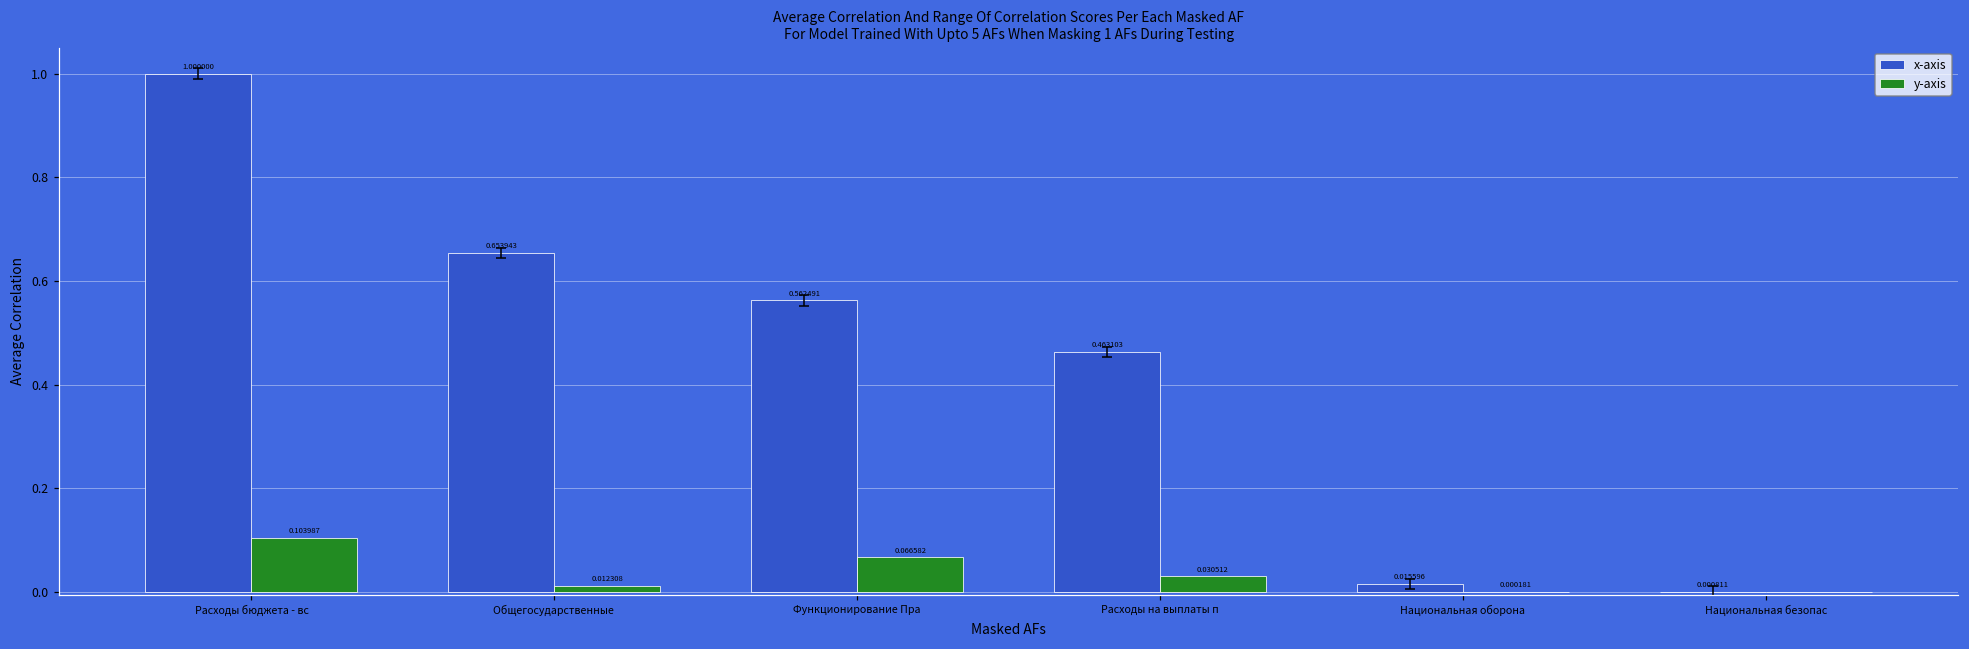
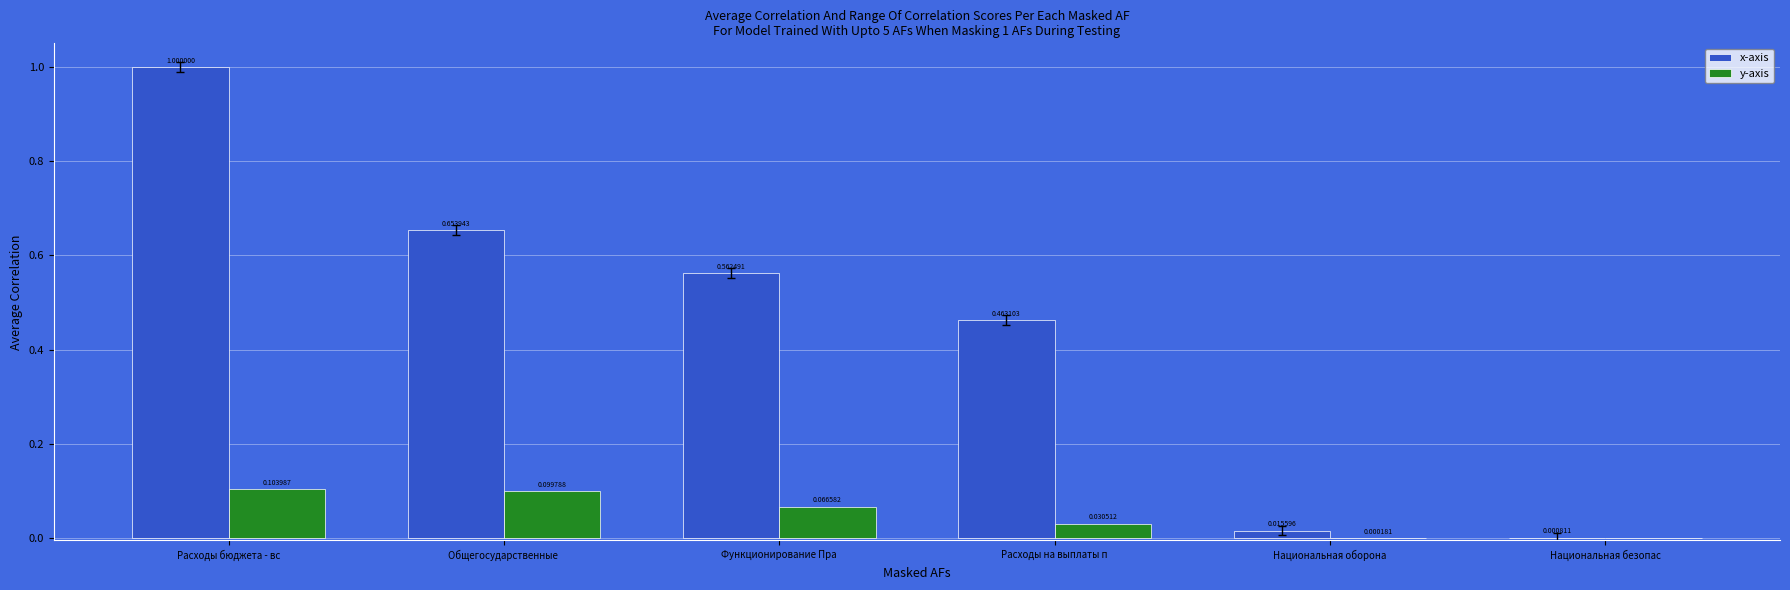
y-axis, Общегосударственные: 0.012308 -> 0.099788
